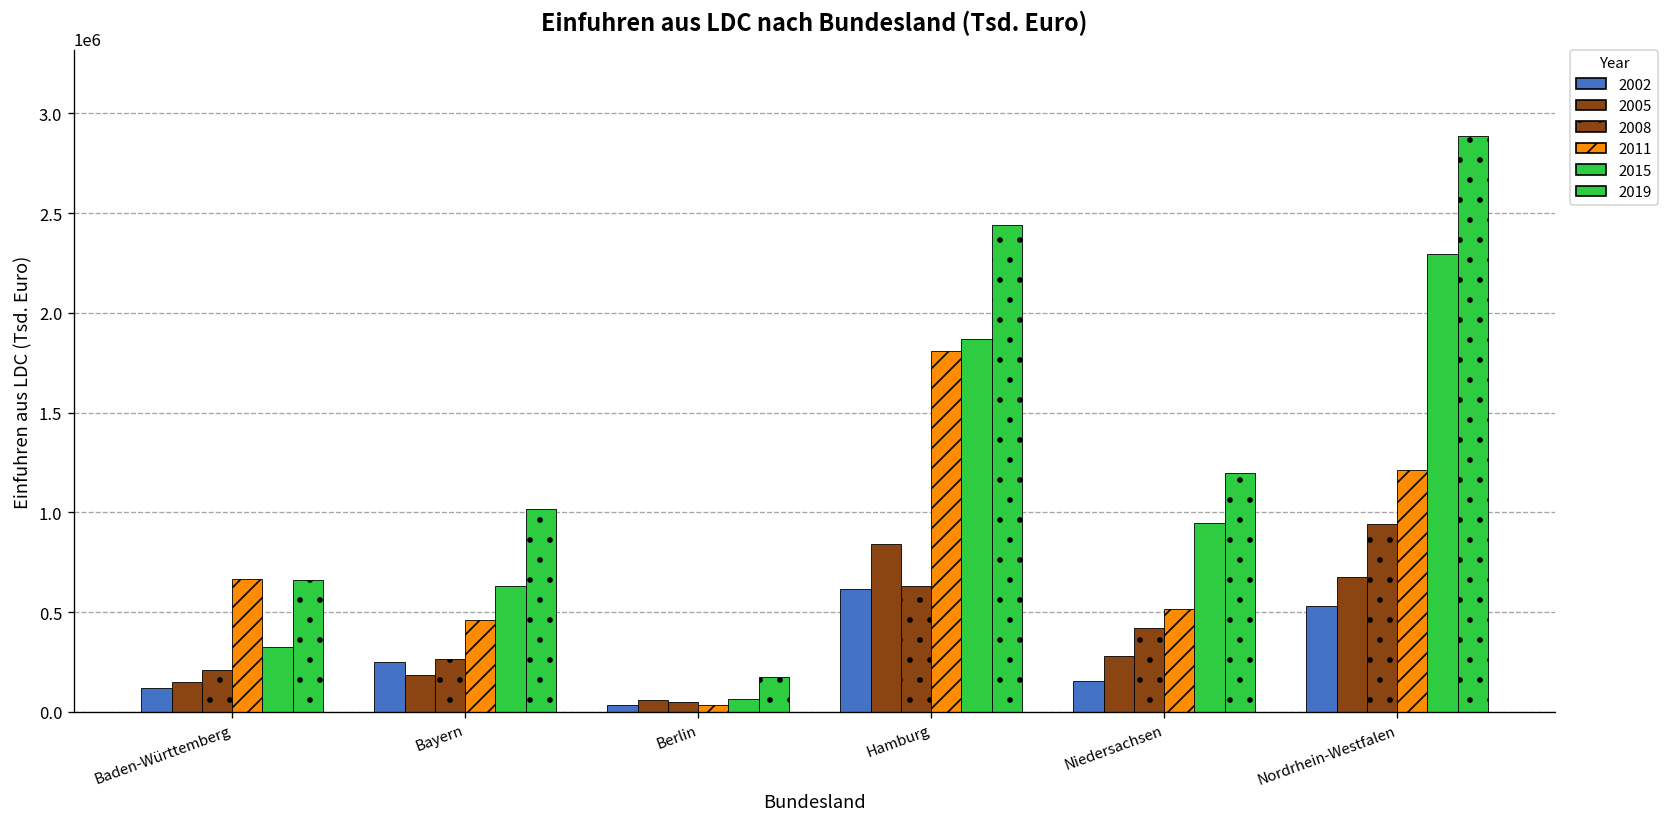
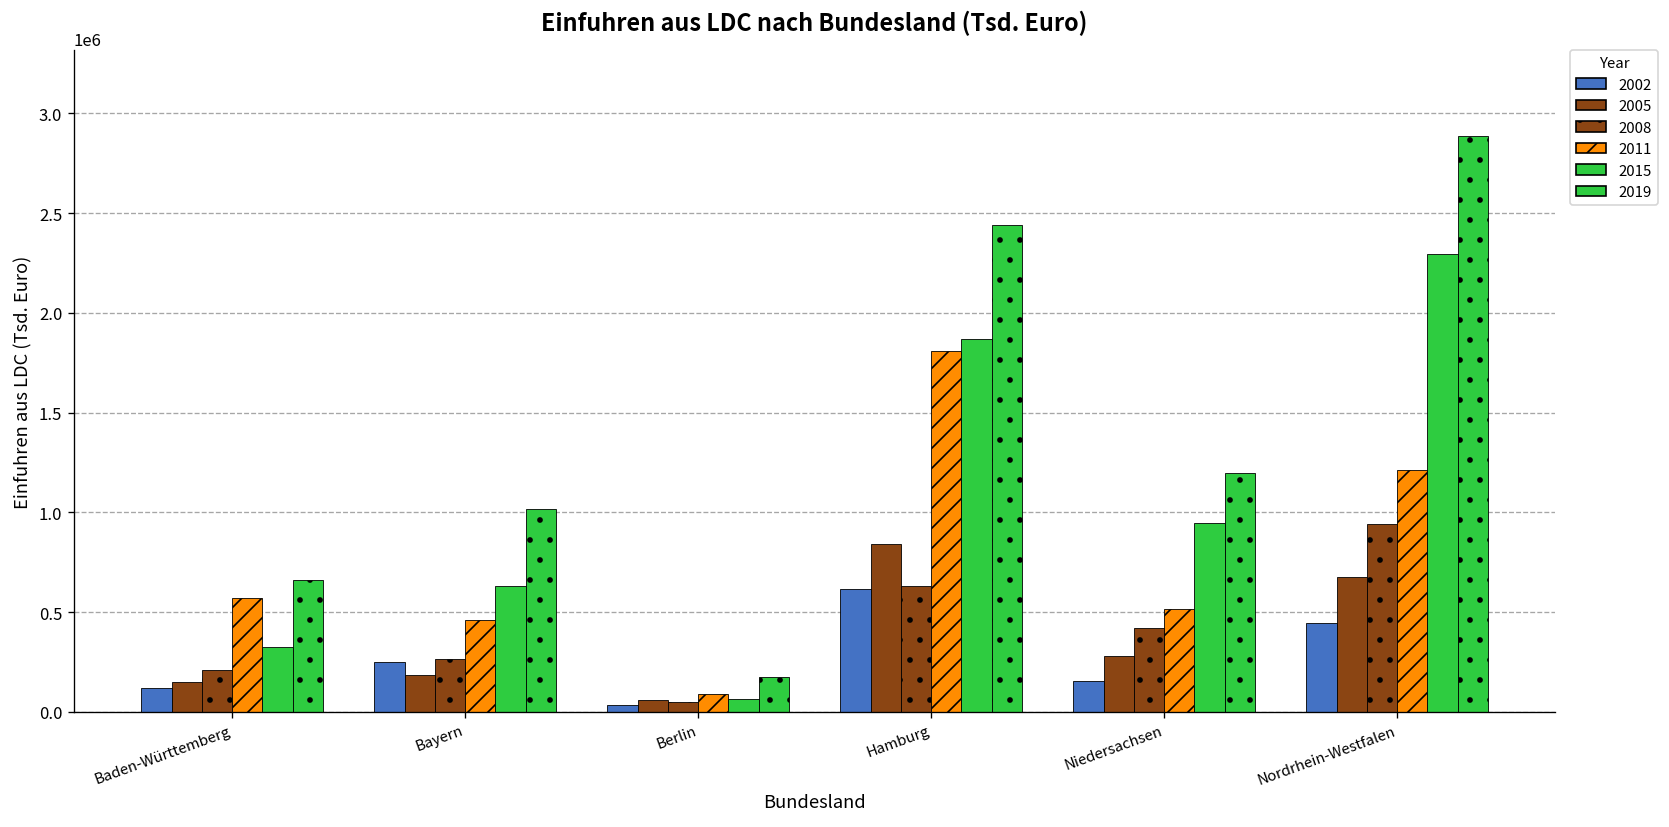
2011, Baden-Württemberg: 660000 -> 570000
2011, Berlin: 30000 -> 90000
2002, Nordrhein-Westfalen: 530000 -> 450000
